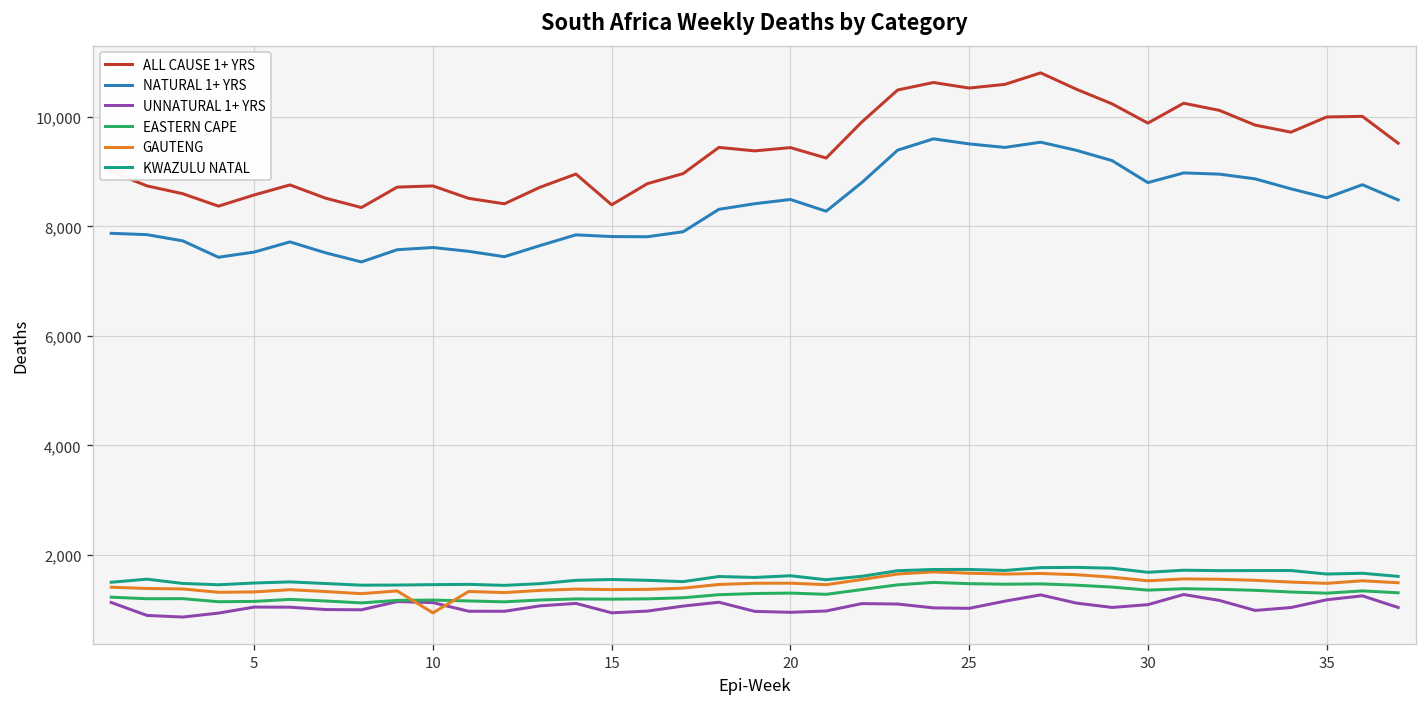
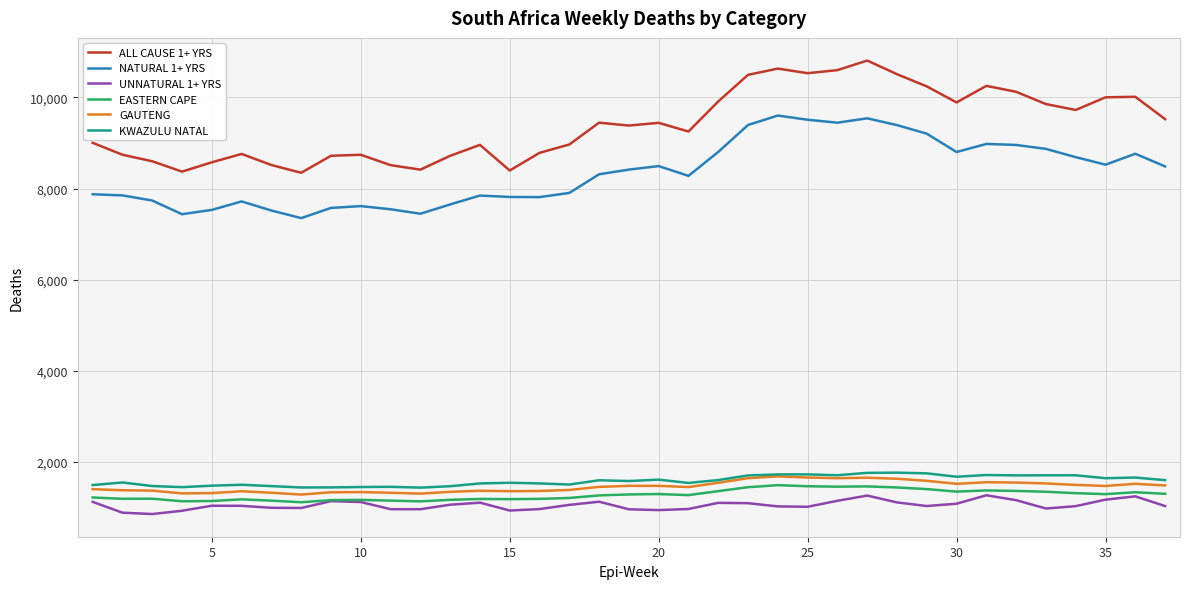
GAUTENG, 10: 900 -> 1,300
